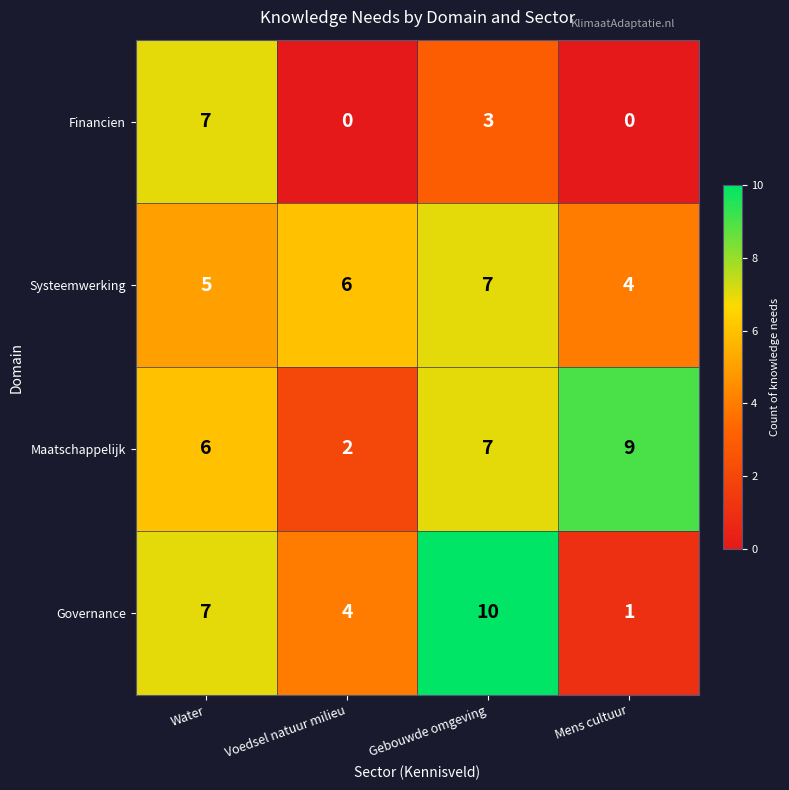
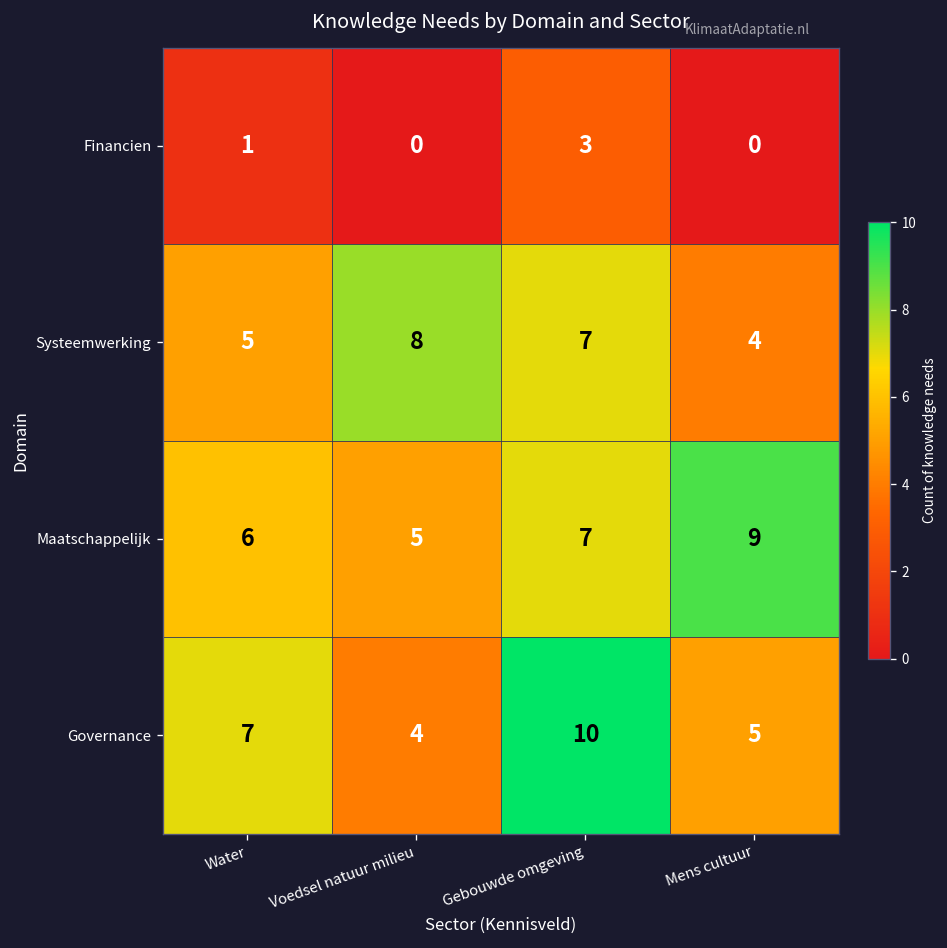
Financien, Water: 7 -> 1
Systeemwerking, Voedsel natuur milieu: 6 -> 8
Maatschappelijk, Voedsel natuur milieu: 2 -> 5
Governance, Mens cultuur: 1 -> 5
